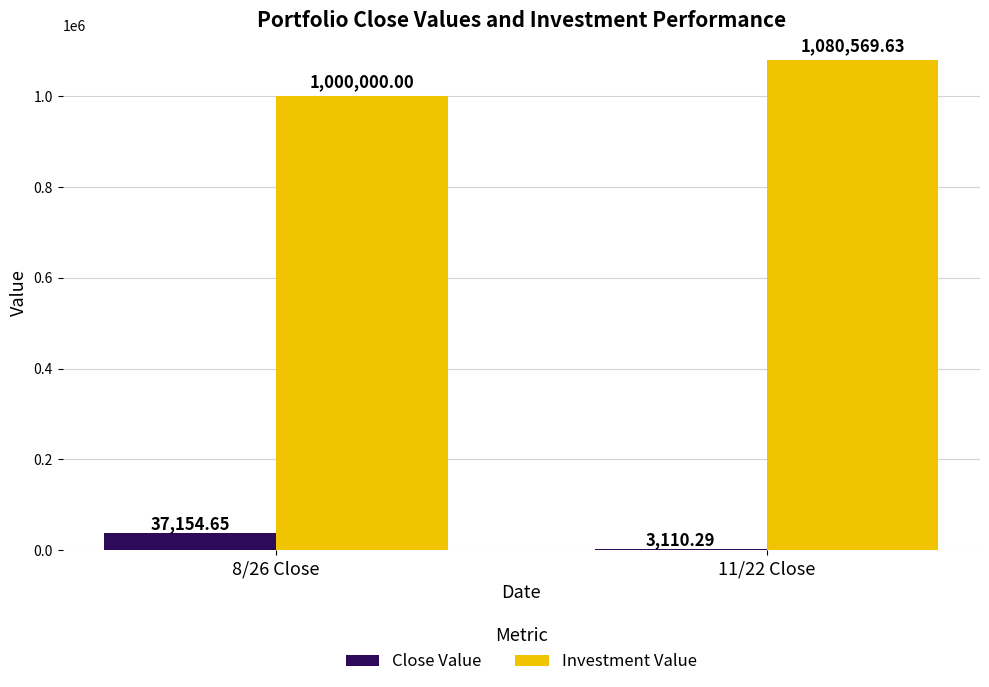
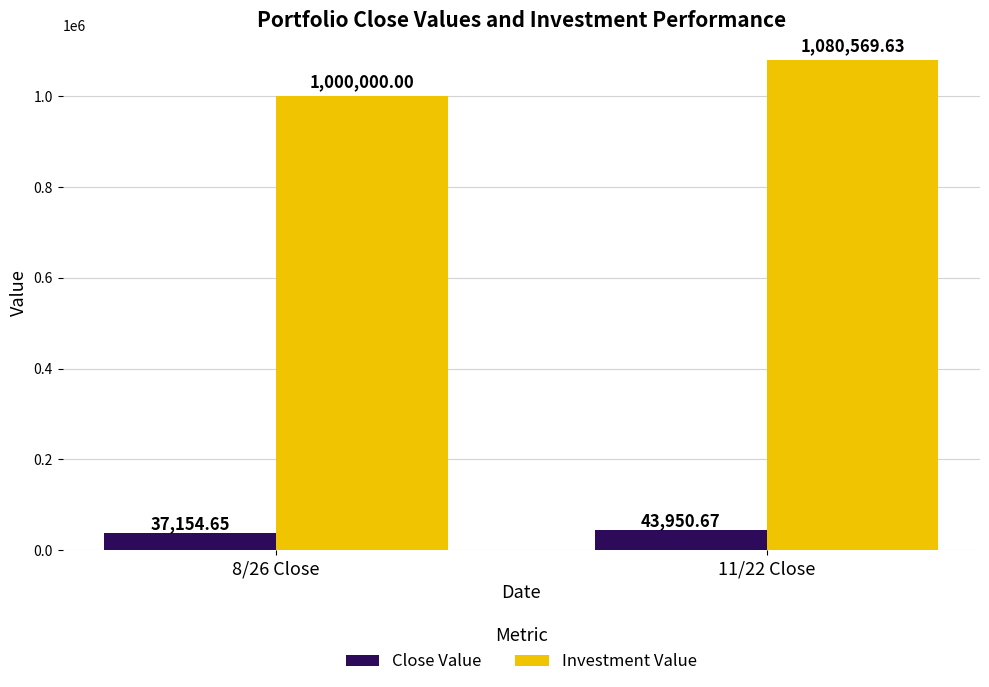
Close Value, 11/22 Close: 3,110.29 -> 43,950.67
